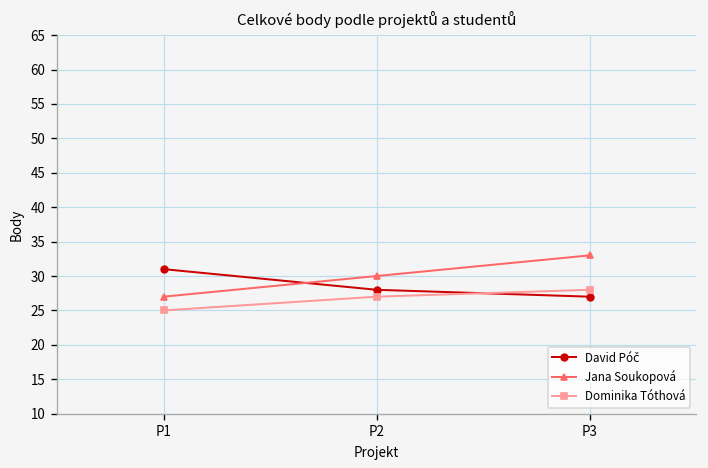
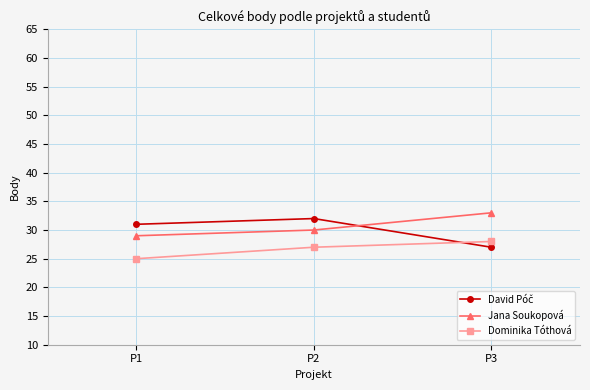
Jana Soukopová, P1: 27 -> 29
David Póč, P2: 28 -> 32
